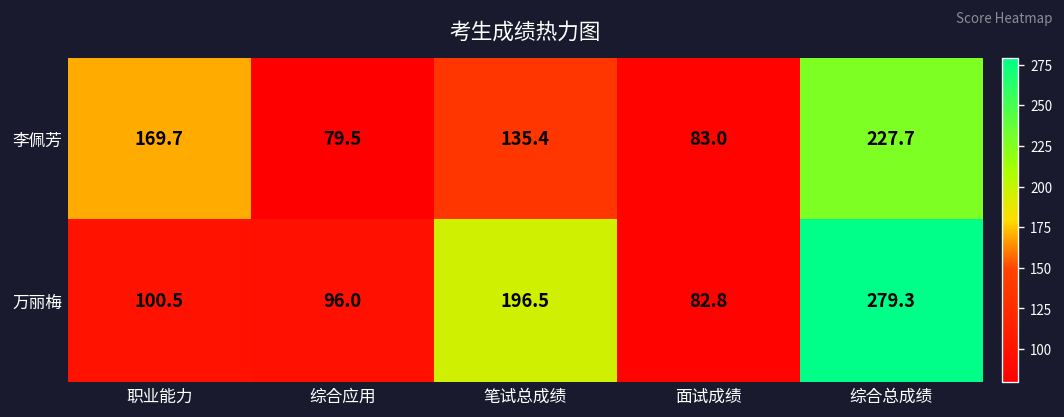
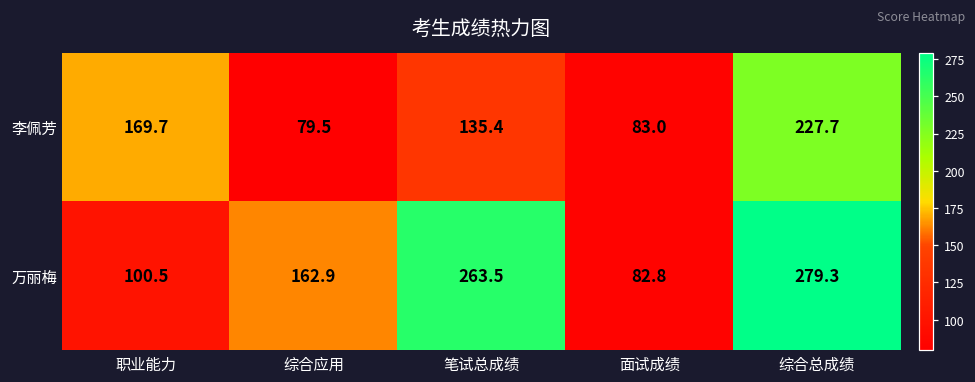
万丽梅, 综合应用: 96.0 -> 162.9
万丽梅, 笔试总成绩: 196.5 -> 263.5
